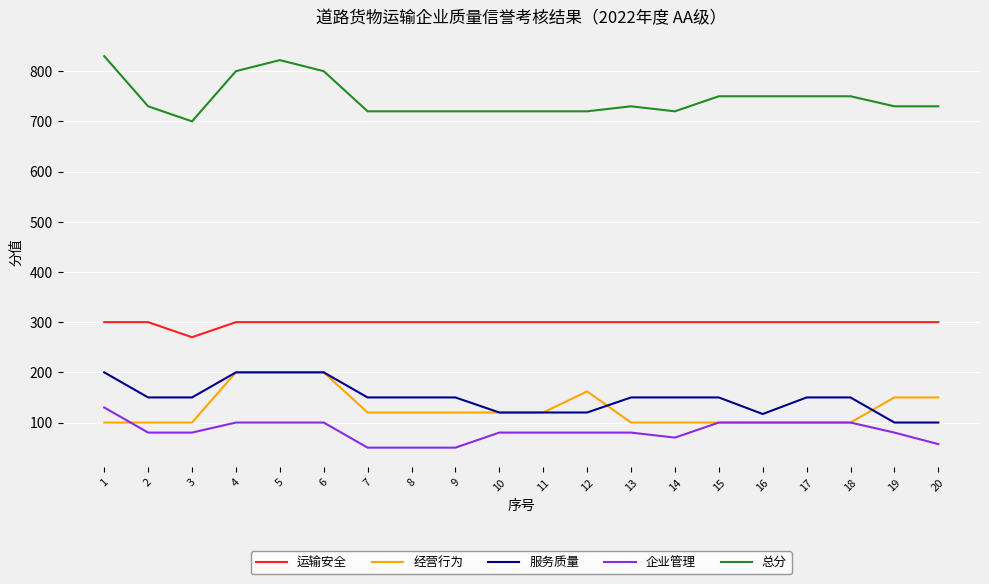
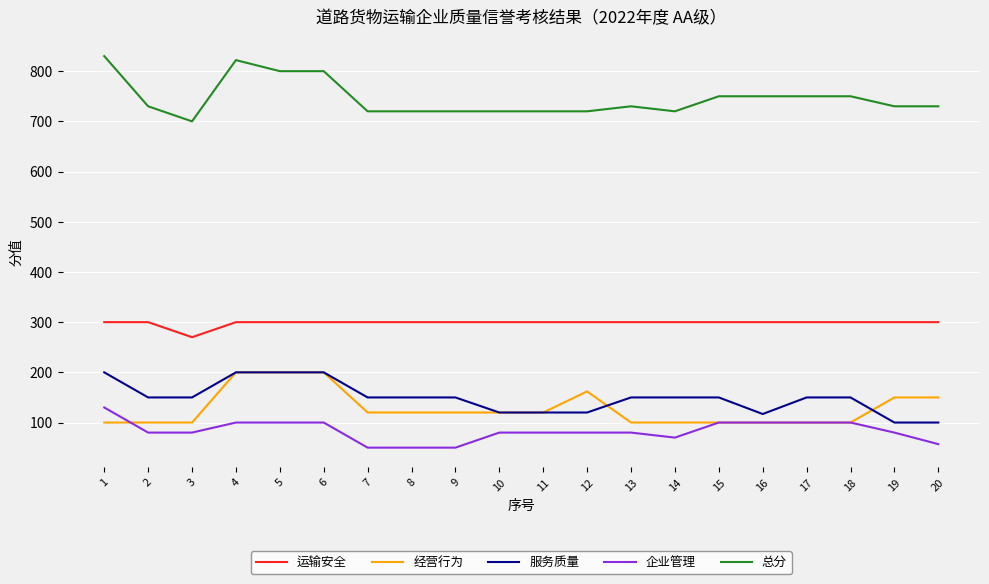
总分, 4: 800 -> 820
总分, 5: 820 -> 800
